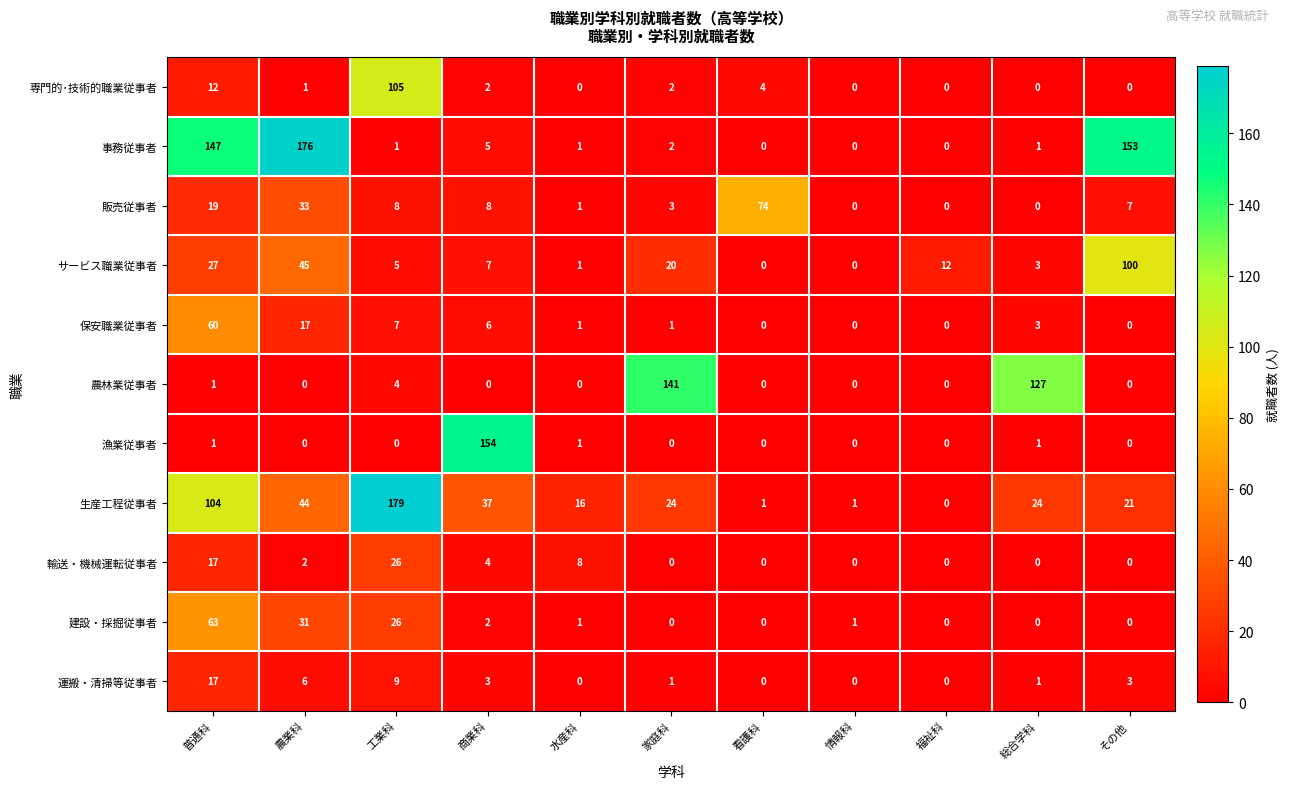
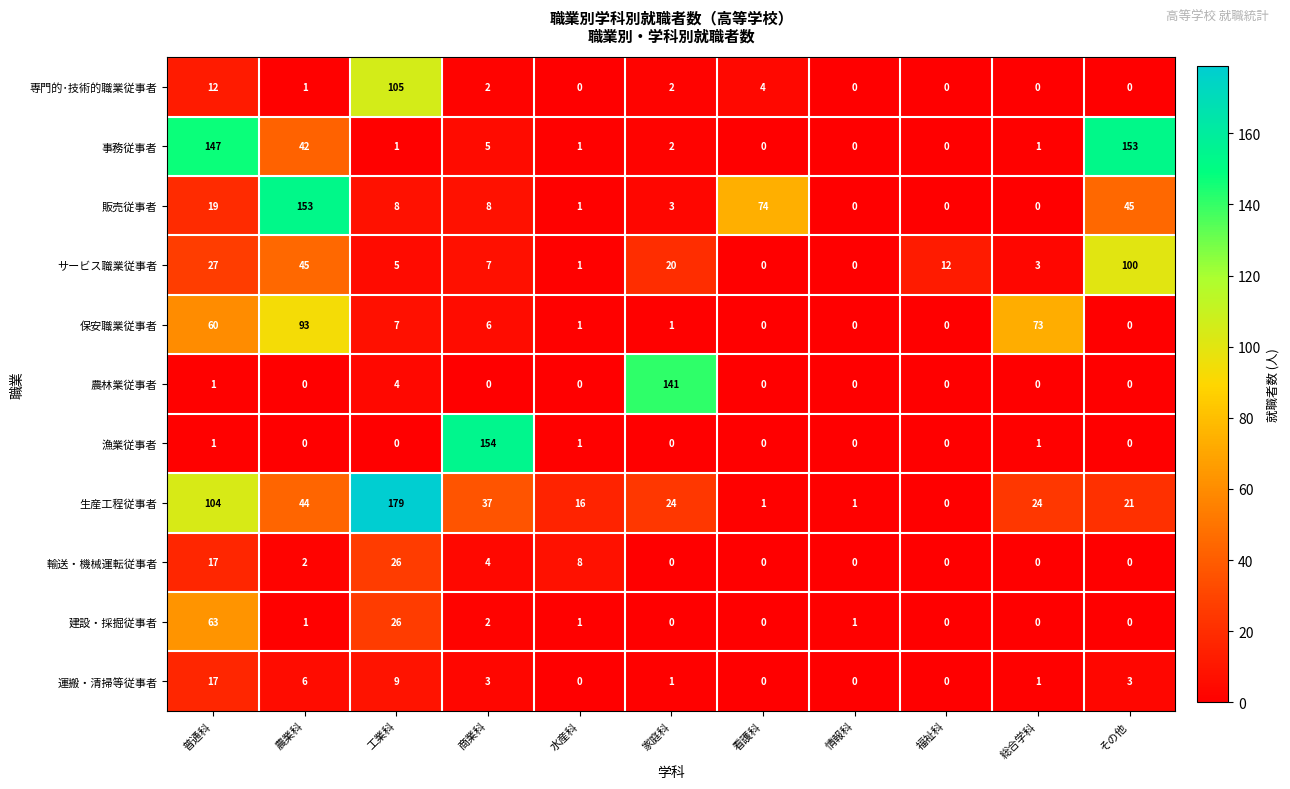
事務従事者, 農業科: 176 -> 42
販売従事者, 農業科: 33 -> 153
販売従事者, その他: 7 -> 45
保安職業従事者, 農業科: 17 -> 93
保安職業従事者, 総合学科: 3 -> 73
農林業従事者, 総合学科: 127 -> 0
建設・採掘従事者, 農業科: 31 -> 1
